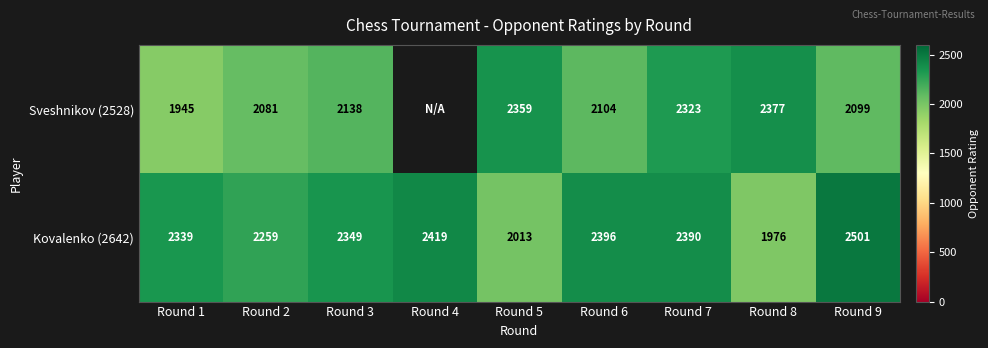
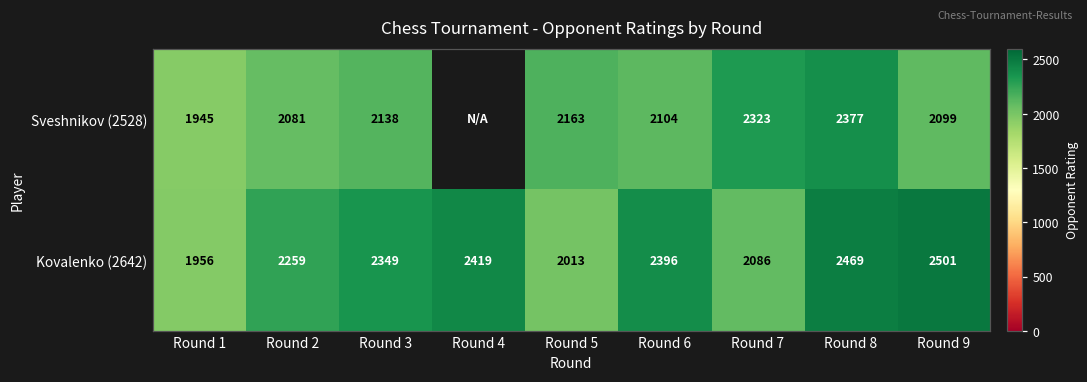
Sveshnikov (2528), Round 5: 2359 -> 2163
Kovalenko (2642), Round 1: 2339 -> 1956
Kovalenko (2642), Round 7: 2390 -> 2086
Kovalenko (2642), Round 8: 1976 -> 2469
